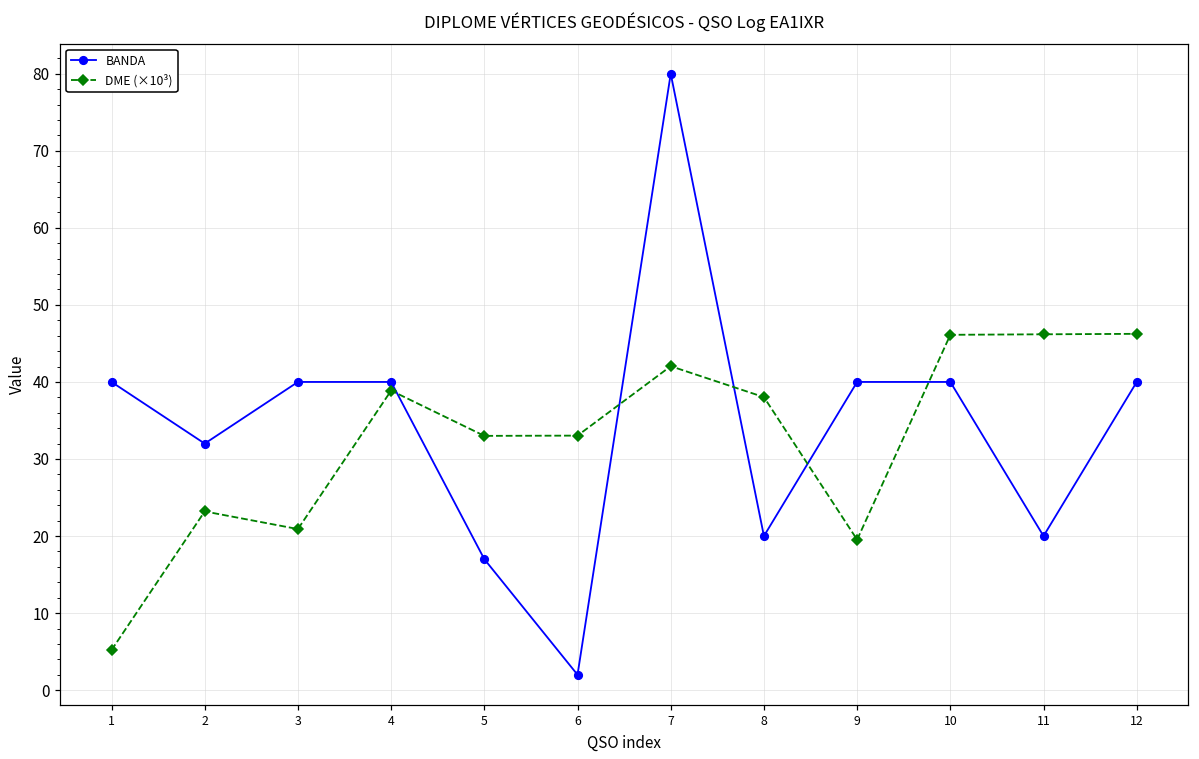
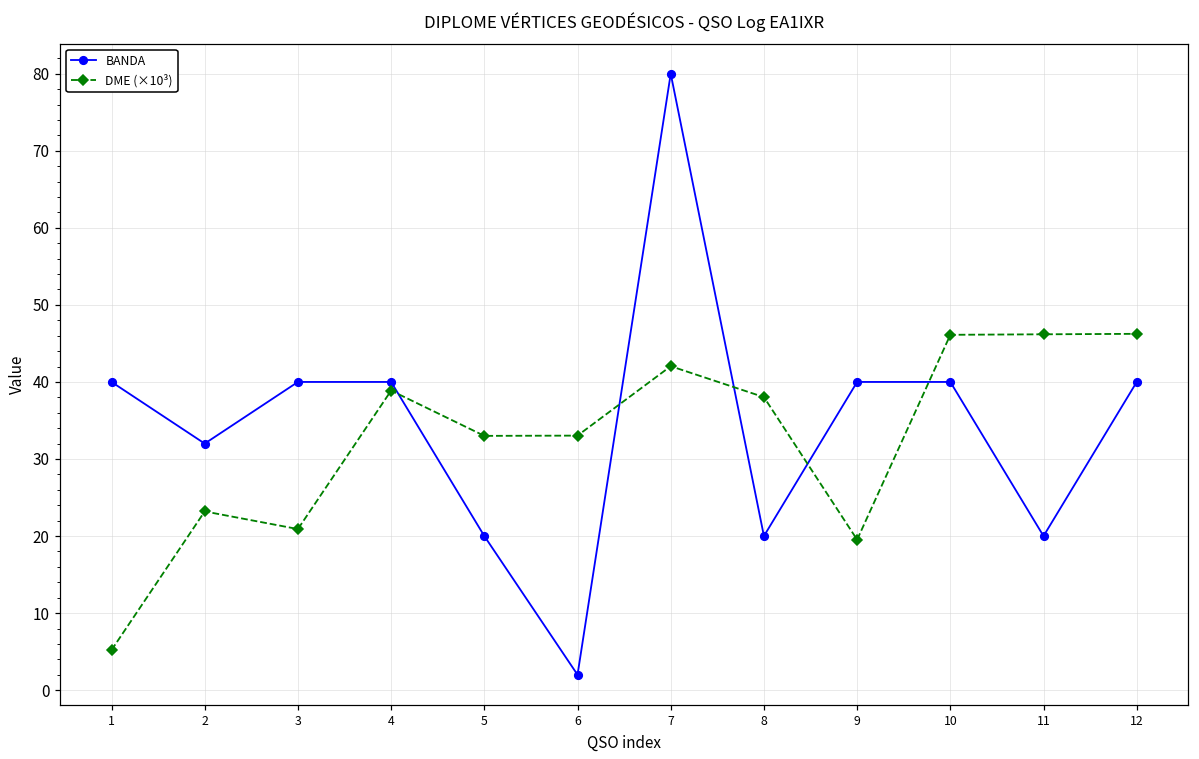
BANDA, 5: 17 -> 20
